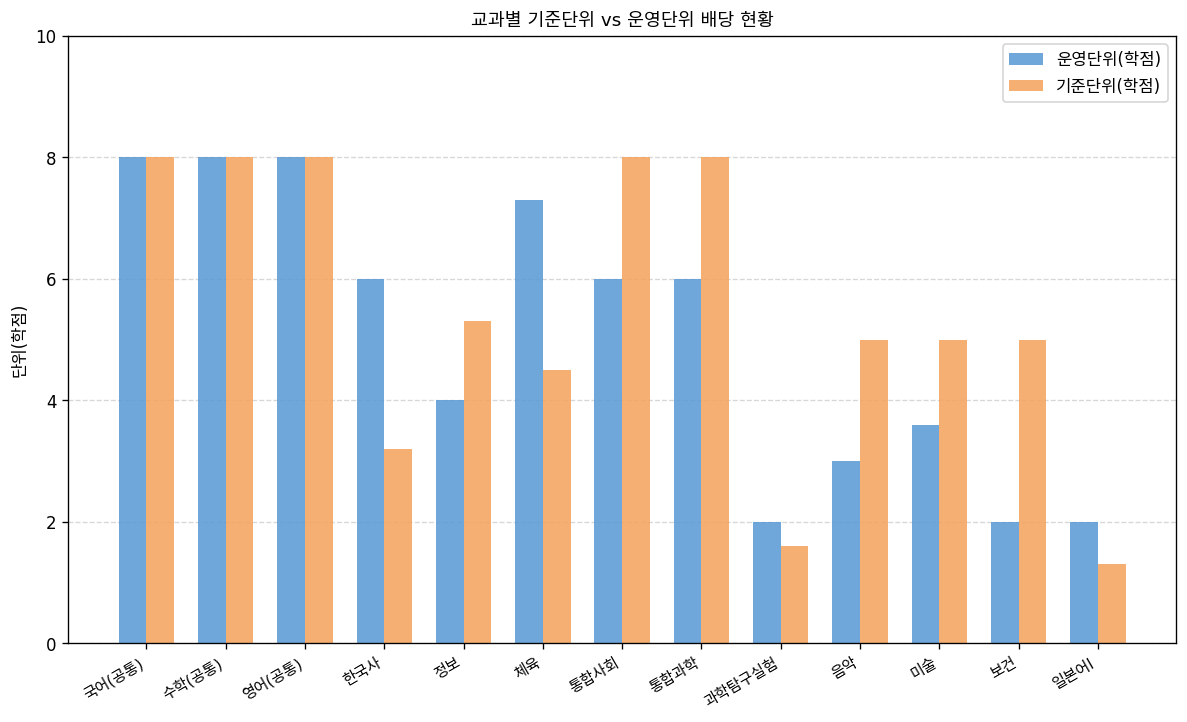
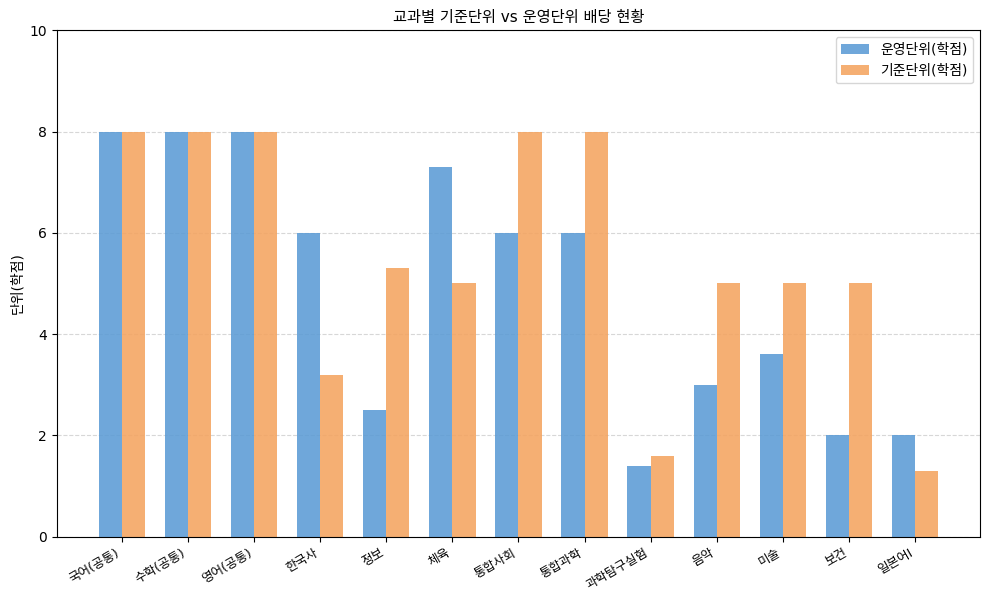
운영단위(학점), 정보: 4.0 -> 2.5
기준단위(학점), 체육: 4.5 -> 5.0
운영단위(학점), 과학탐구실험: 2.0 -> 1.4
